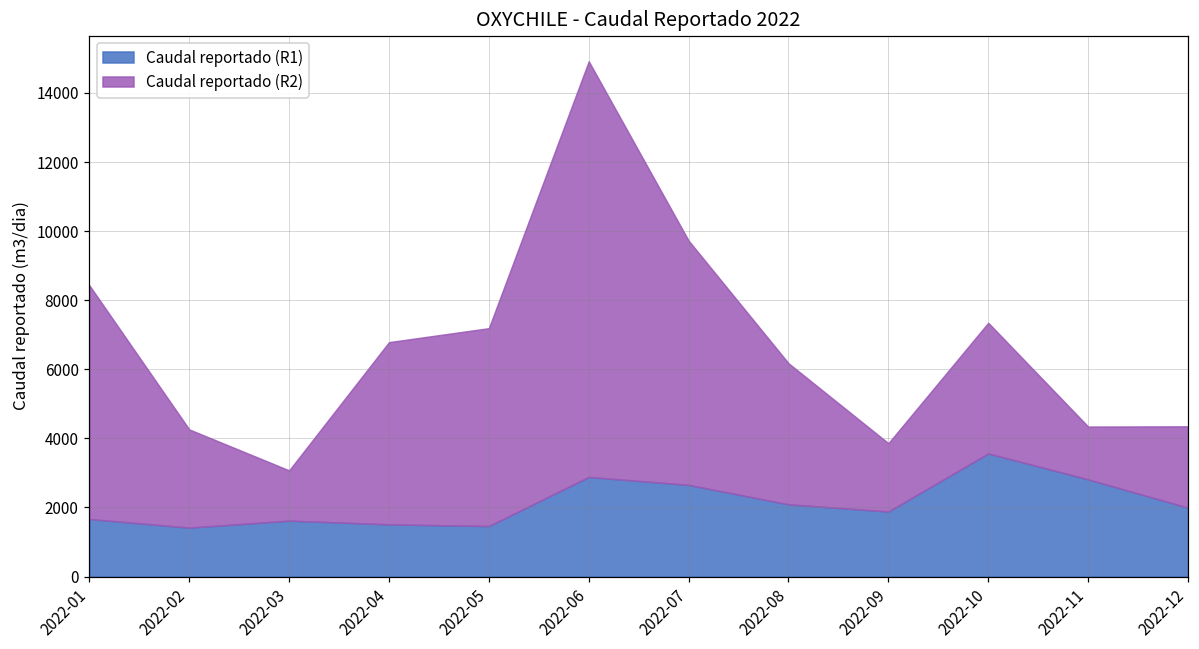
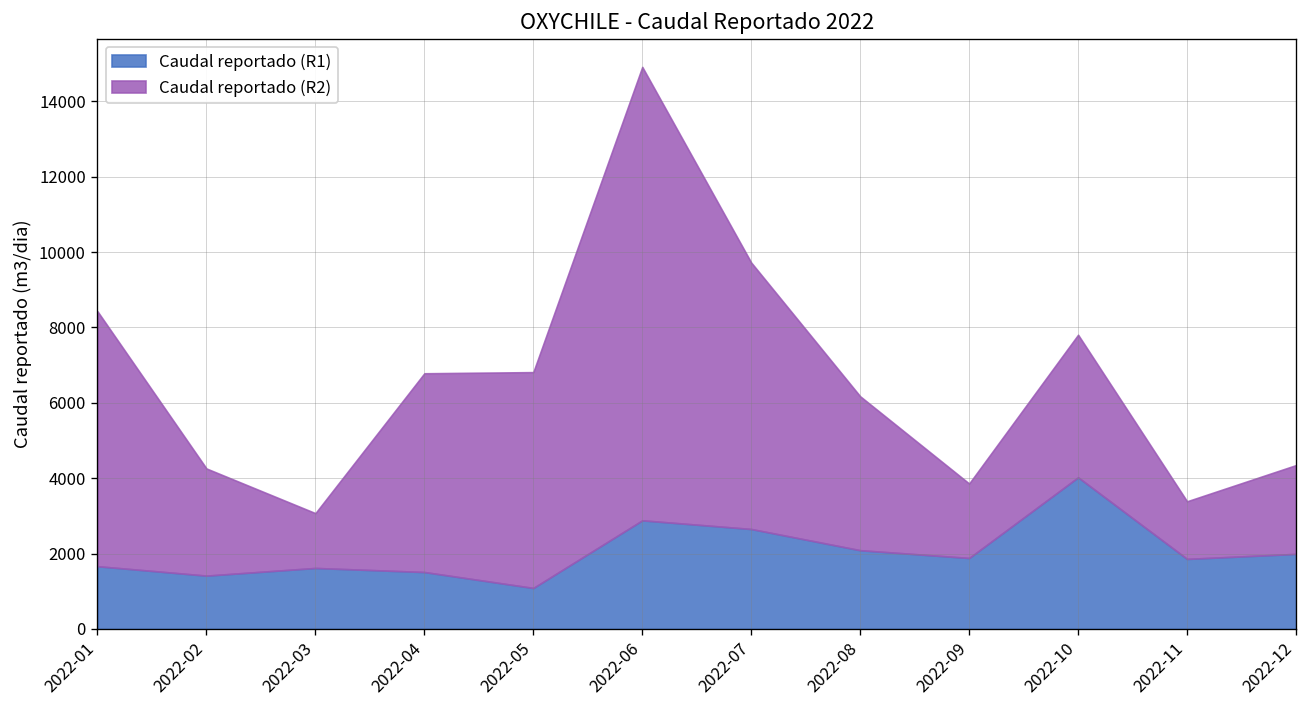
Caudal reportado (R1), 2022-05: 1500 -> 1100
Caudal reportado (R1), 2022-10: 3600 -> 4000
Caudal reportado (R1), 2022-11: 2800 -> 1900
